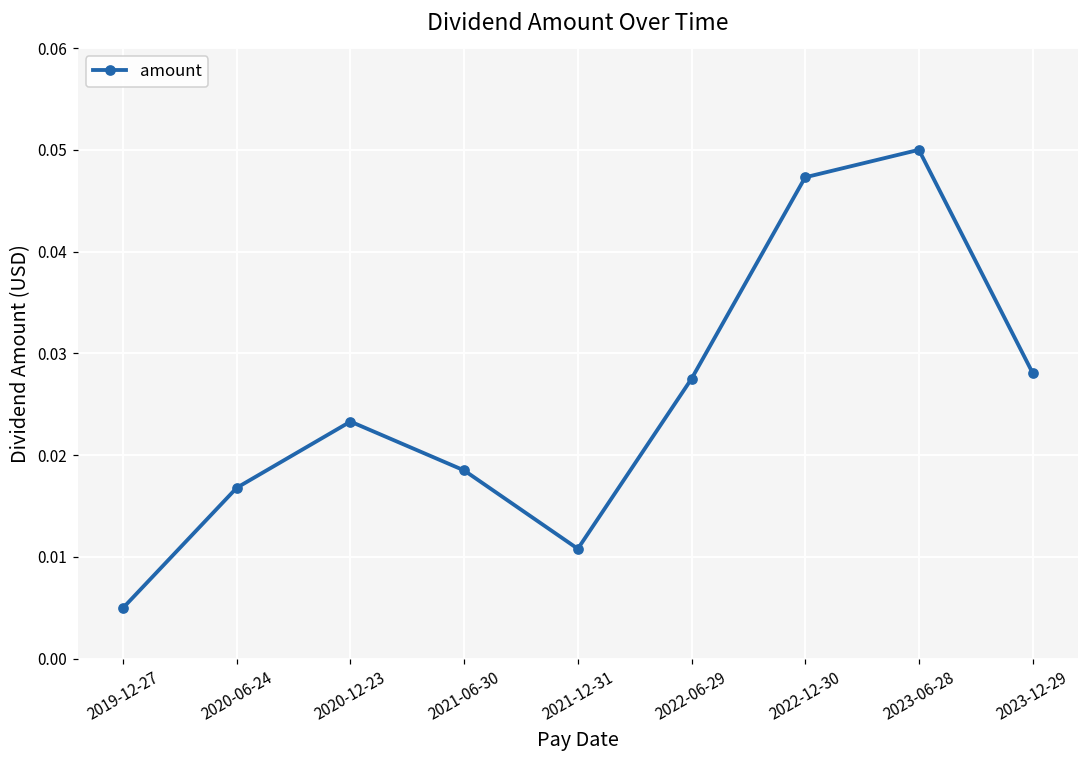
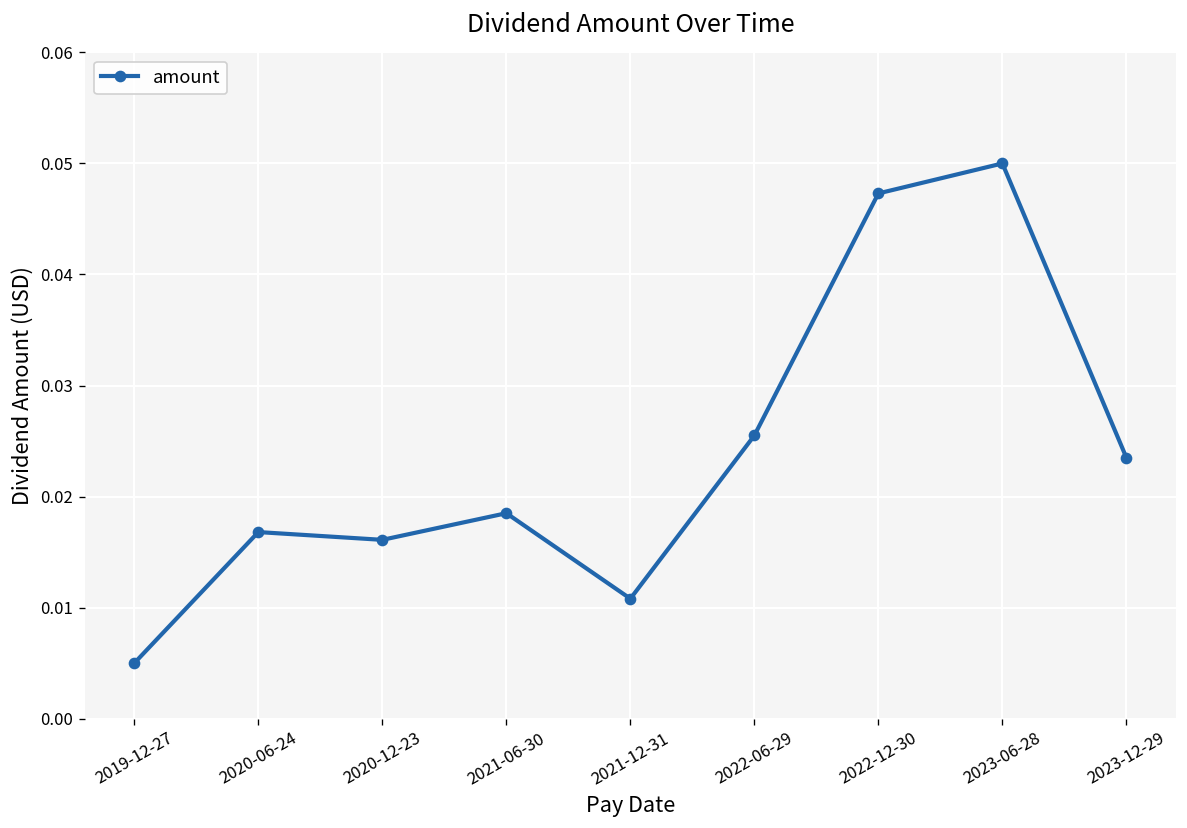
2020-12-23: 0.023 -> 0.016
2022-06-29: 0.028 -> 0.026
2023-12-29: 0.028 -> 0.024
